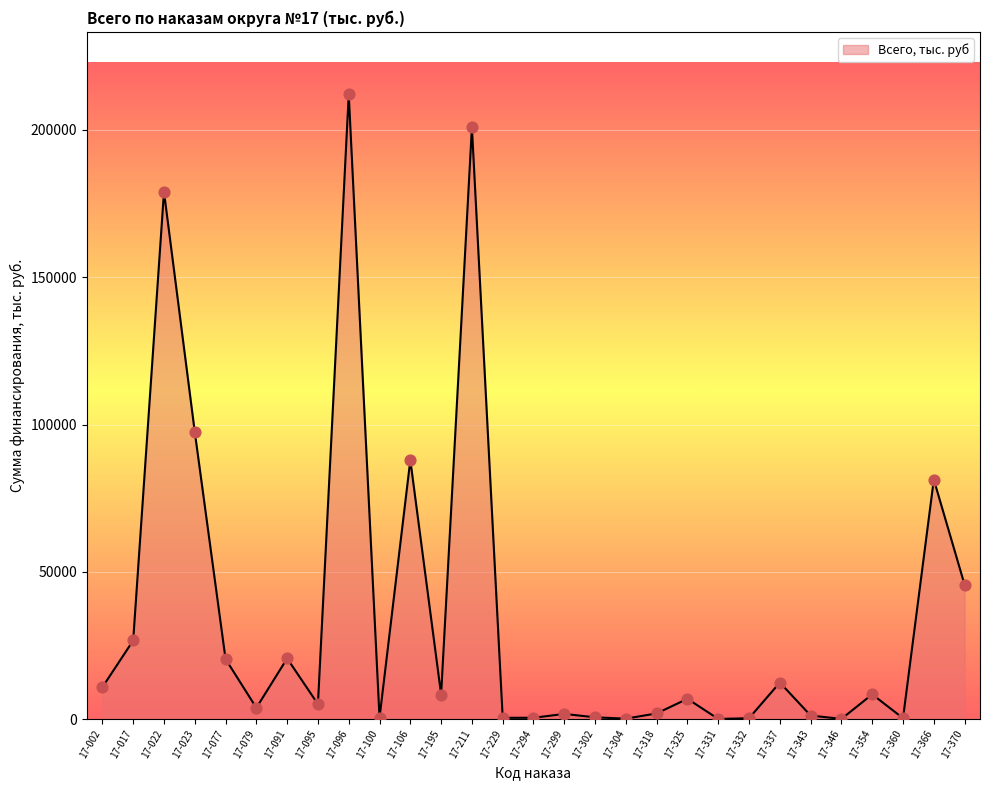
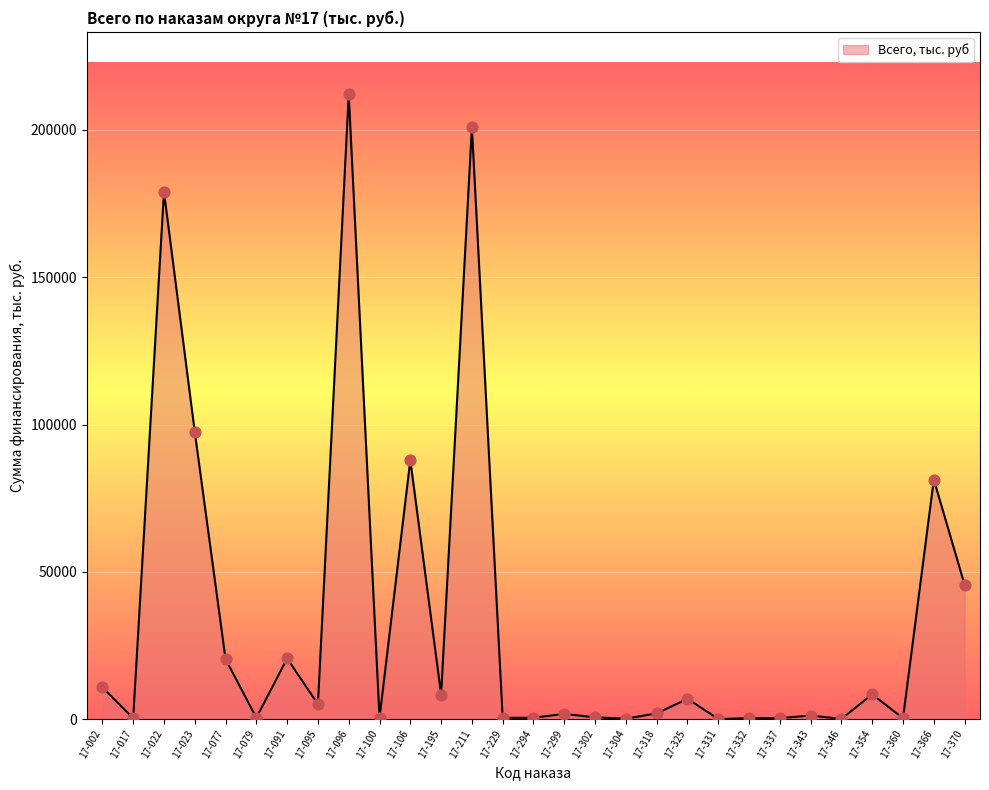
17-017: 27000 -> 0
17-079: 4000 -> 0
17-337: 12000 -> 0
